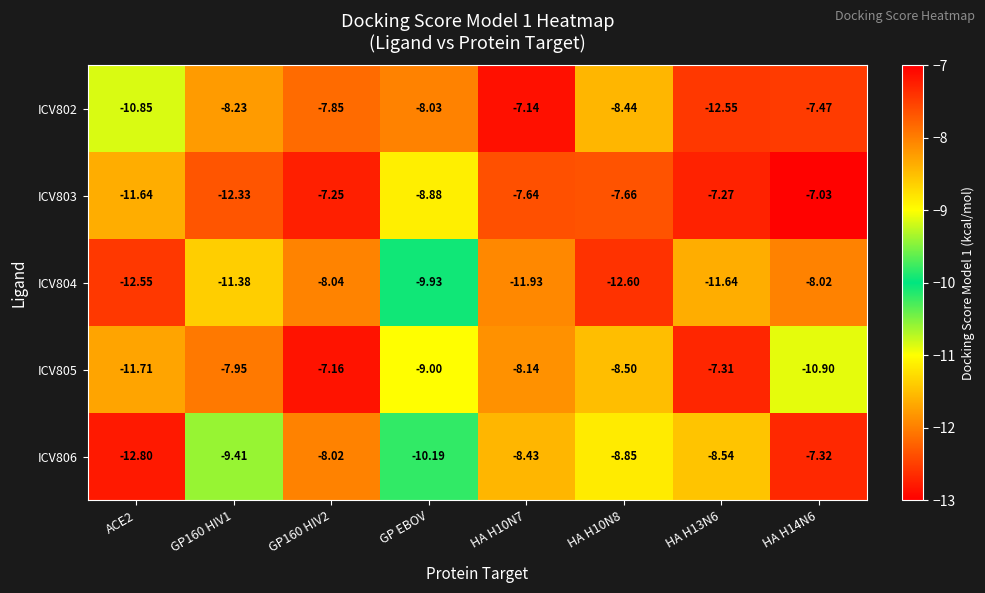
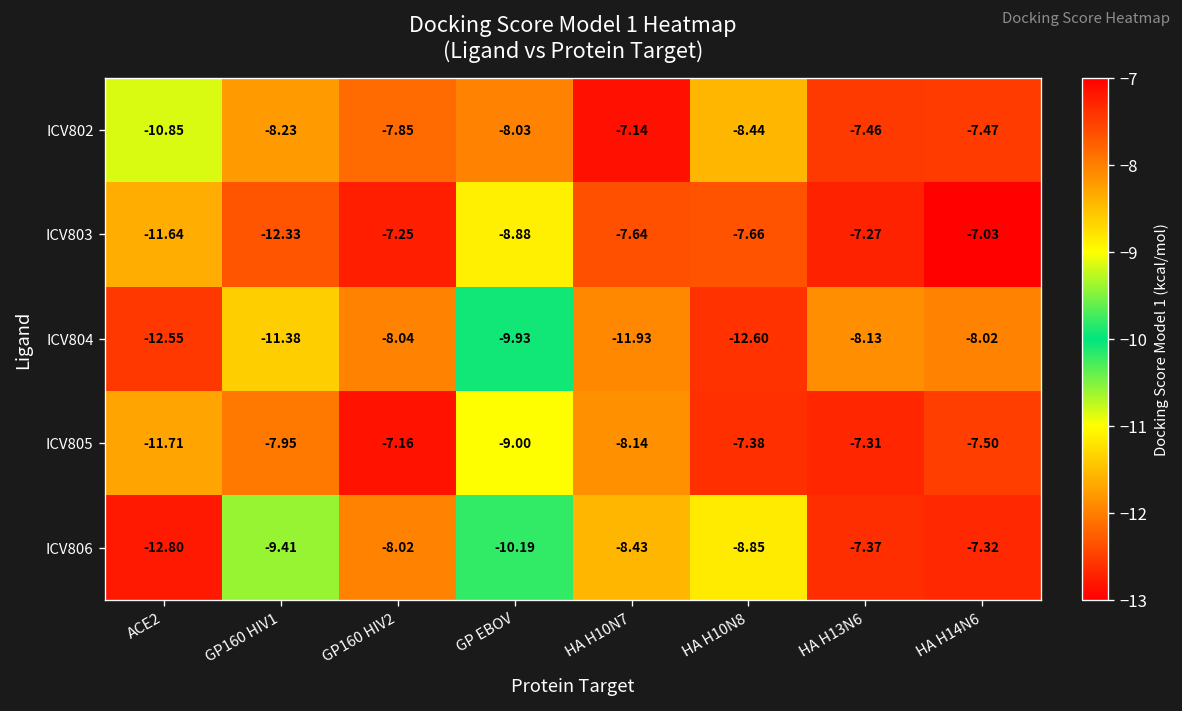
ICV802, HA H13N6: -12.55 -> -7.46
ICV804, HA H13N6: -11.64 -> -8.13
ICV805, HA H10N8: -8.50 -> -7.38
ICV805, HA H14N6: -10.90 -> -7.50
ICV806, HA H13N6: -8.54 -> -7.37
